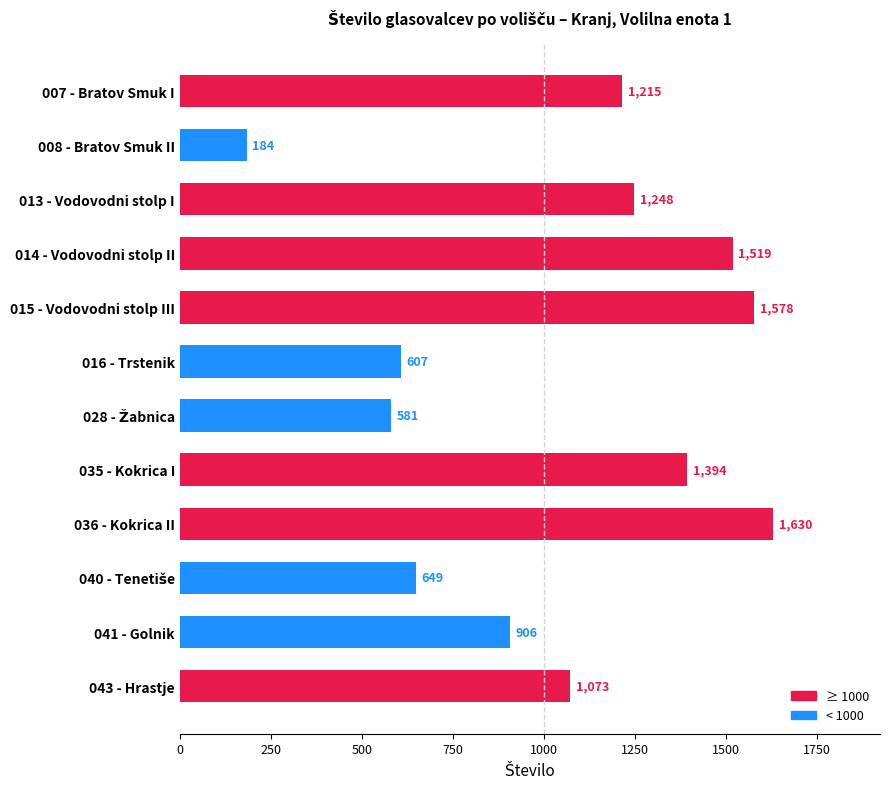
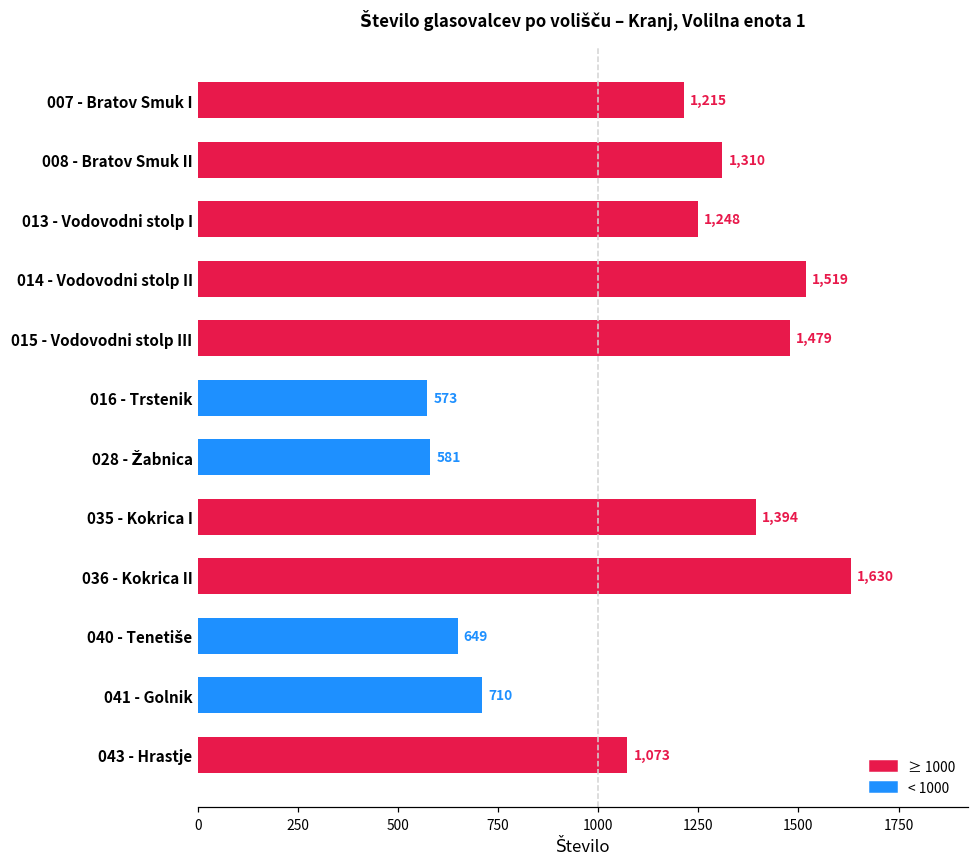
008 - Bratov Smuk II: 184 -> 1,310
015 - Vodovodni stolp III: 1,578 -> 1,479
016 - Trstenik: 607 -> 573
041 - Golnik: 906 -> 710
